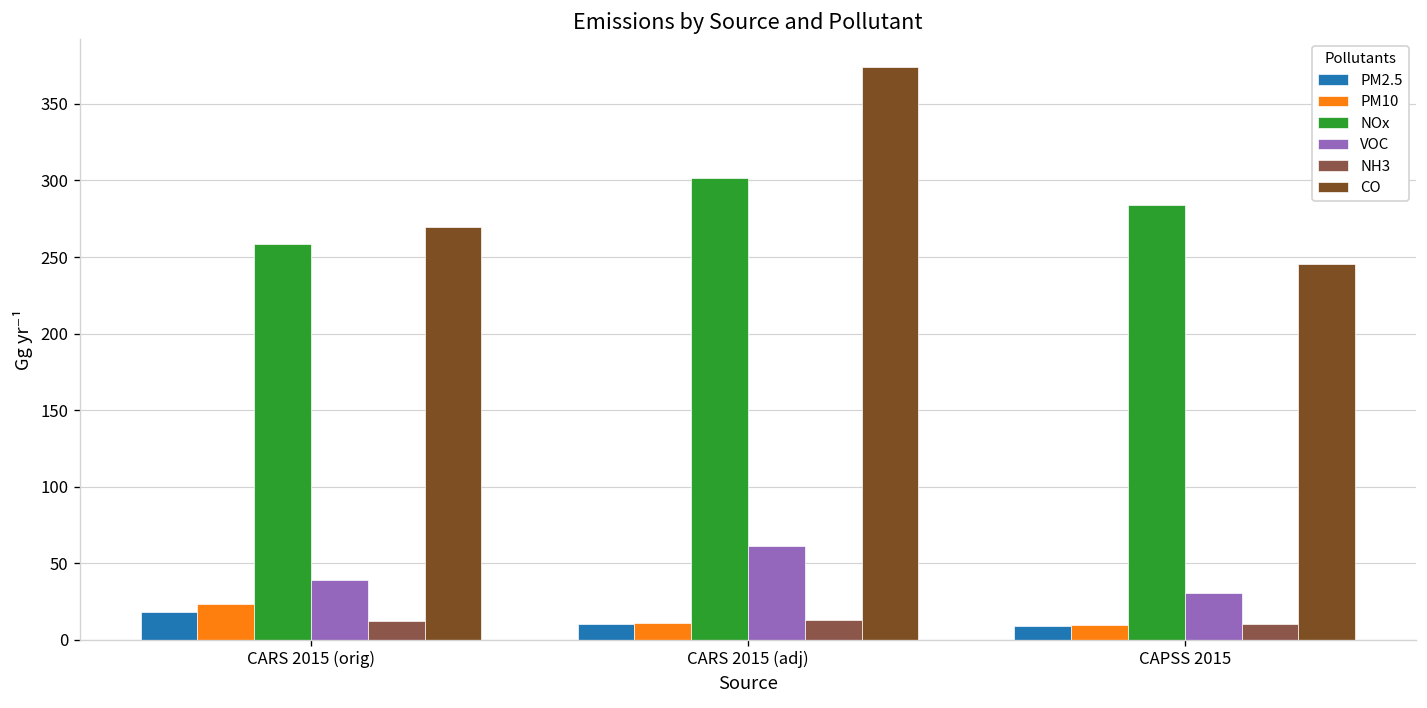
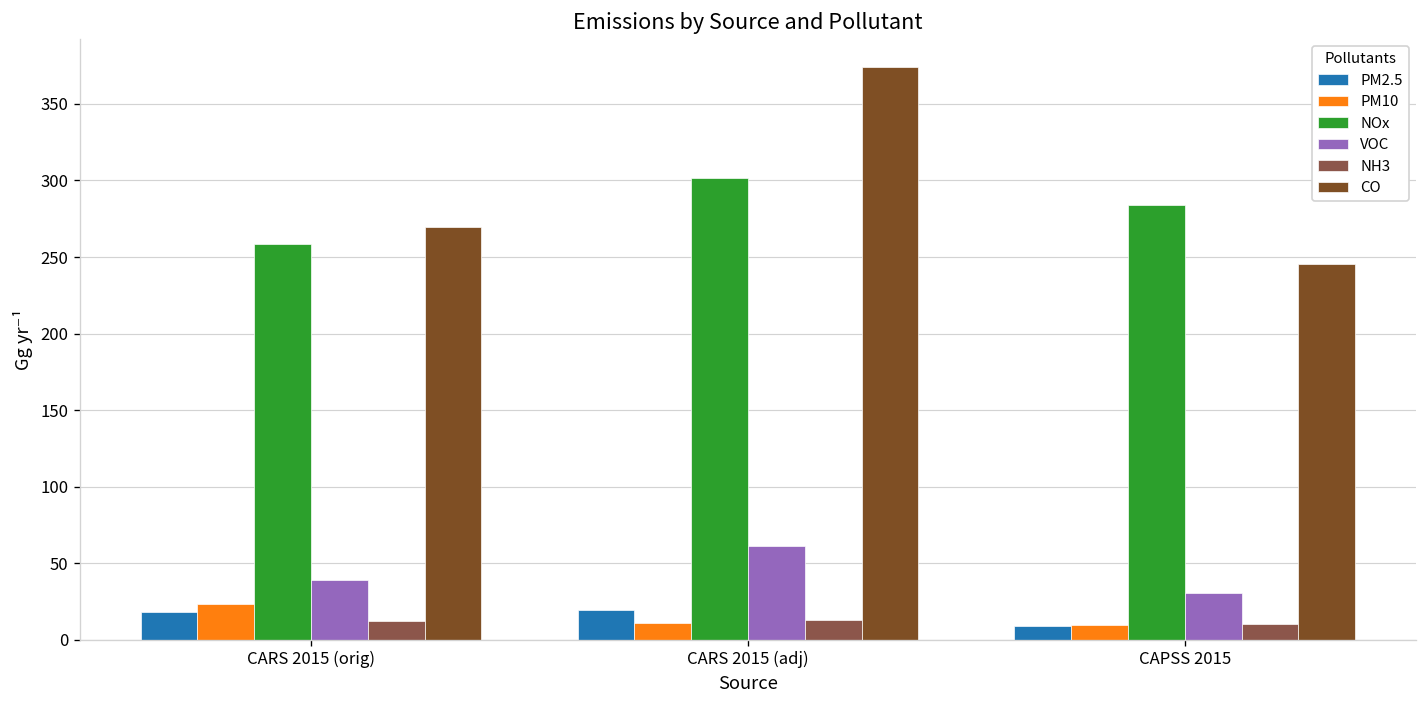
PM2.5, CARS 2015 (adj): 10 -> 19
